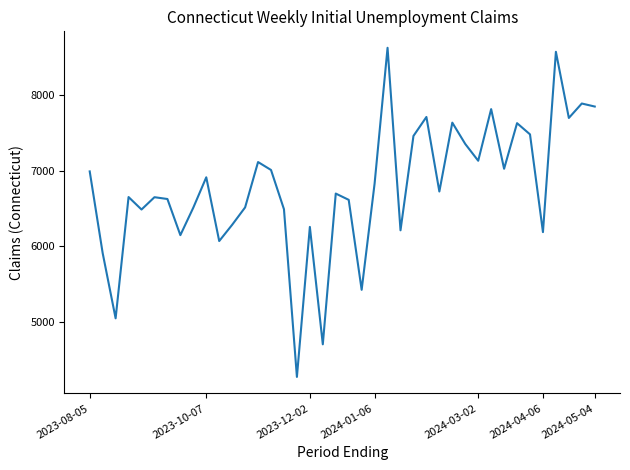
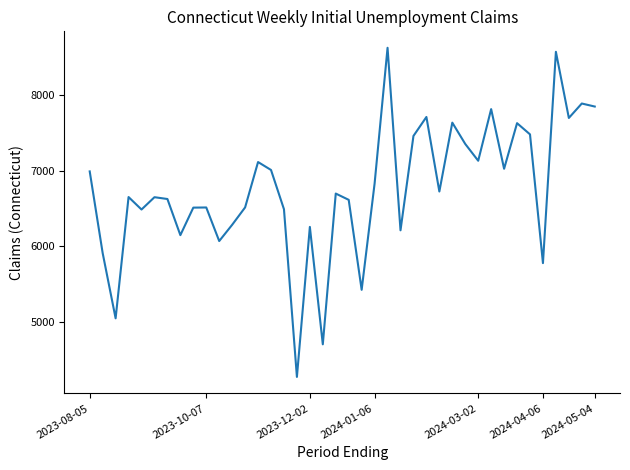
2023-10-07: 6900 -> 6500
2024-04-06: 6200 -> 5800
